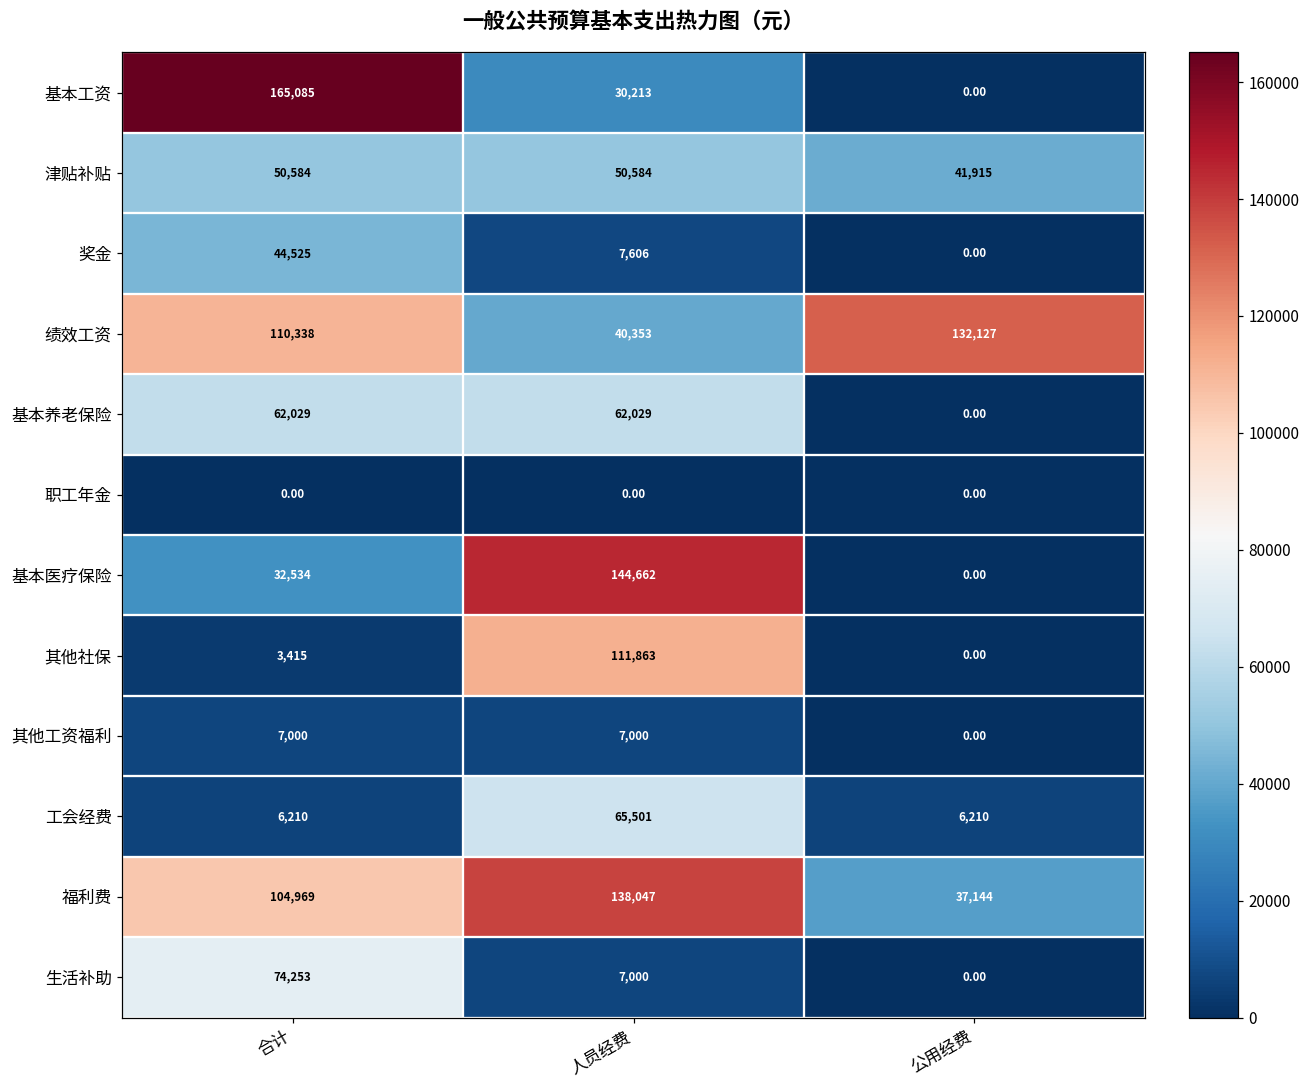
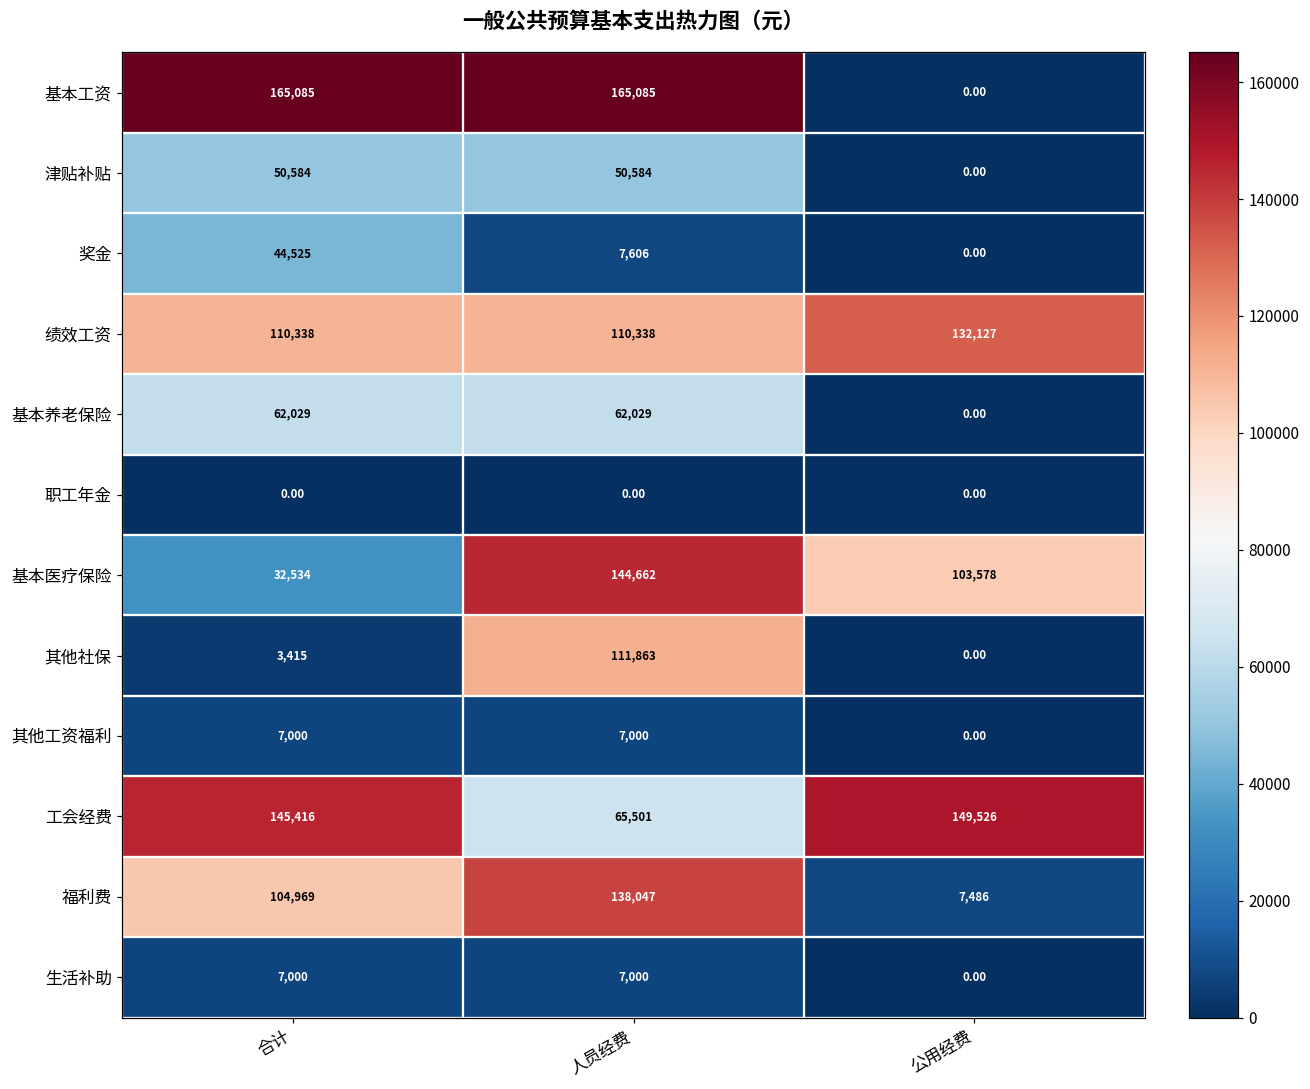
基本工资, 人员经费: 30,213 -> 165,085
津贴补贴, 公用经费: 41,915 -> 0.00
绩效工资, 人员经费: 40,353 -> 110,338
基本医疗保险, 公用经费: 0.00 -> 103,578
工会经费, 合计: 6,210 -> 145,416
工会经费, 公用经费: 6,210 -> 149,526
福利费, 公用经费: 37,144 -> 7,486
生活补助, 合计: 74,253 -> 7,000
